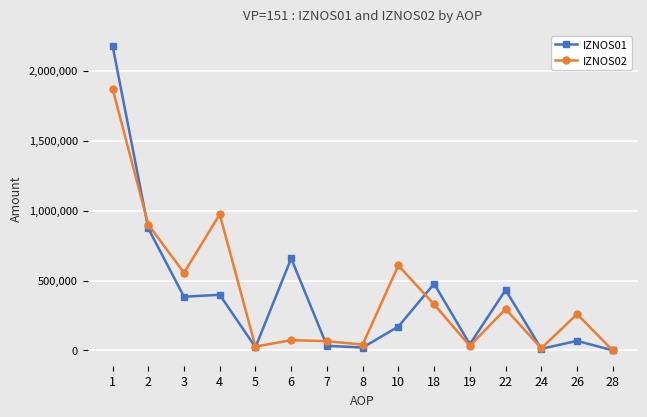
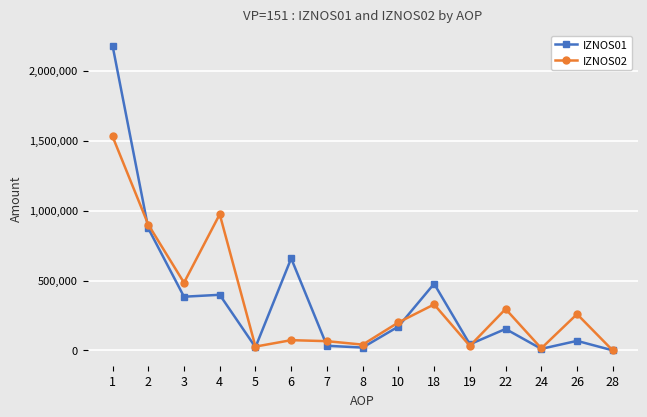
IZNOS02, 1: 1,870,000 -> 1,530,000
IZNOS02, 3: 560,000 -> 480,000
IZNOS02, 10: 610,000 -> 200,000
IZNOS01, 22: 430,000 -> 150,000
